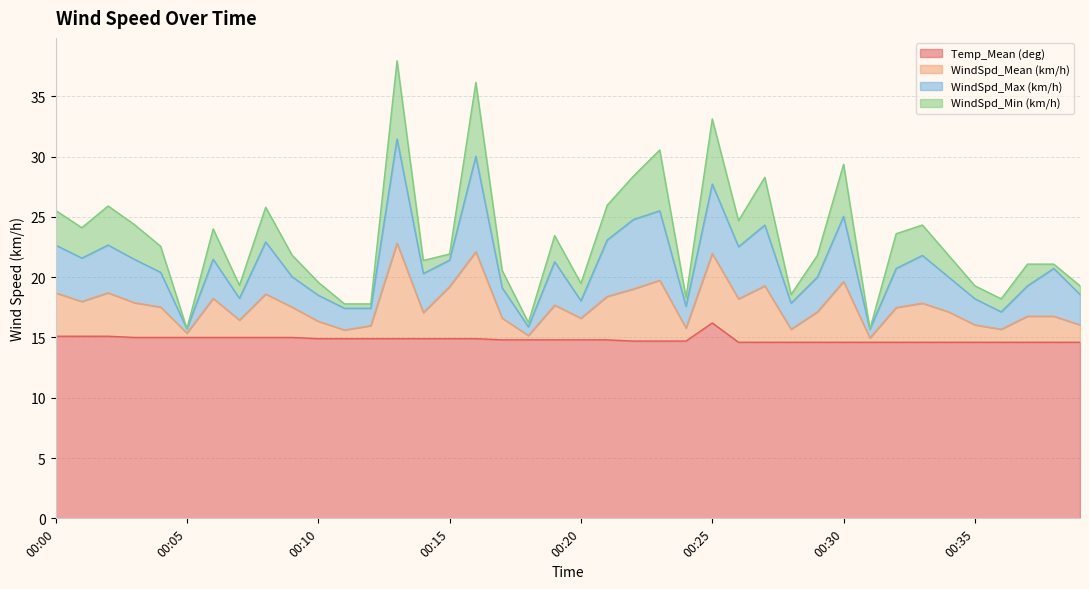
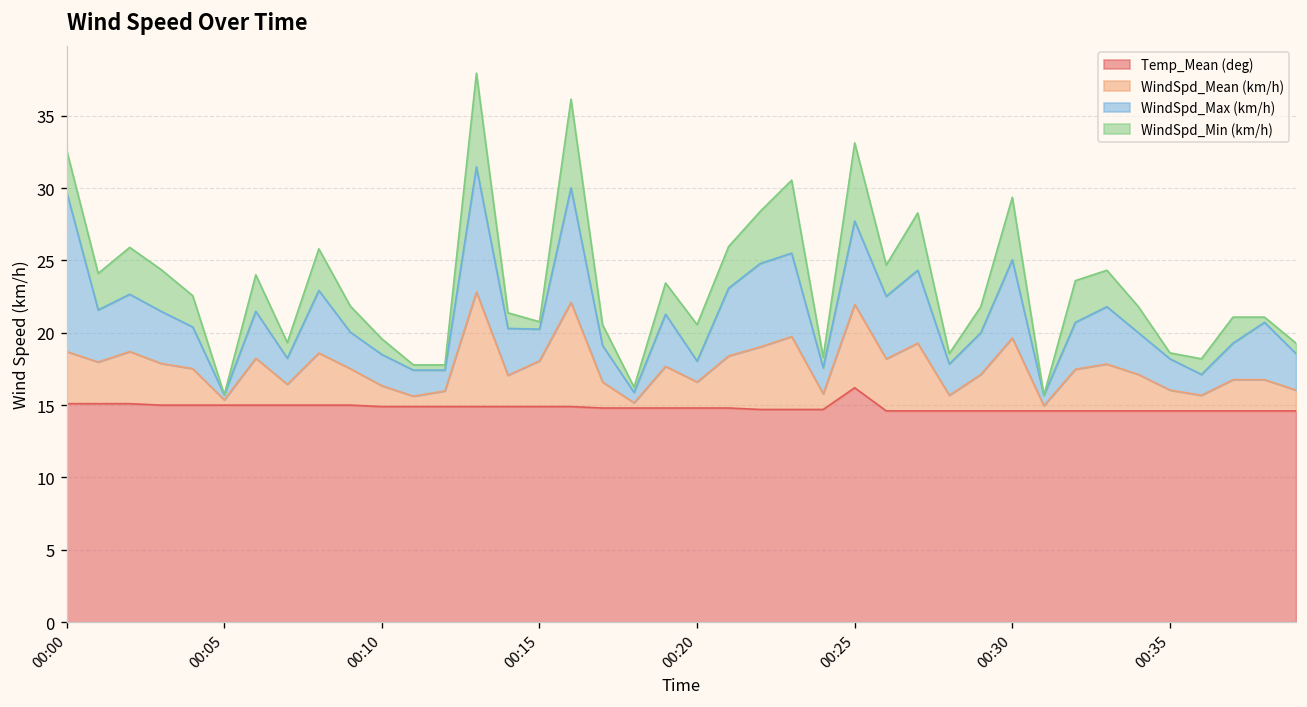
WindSpd_Max (km/h), 00:00: 4.0 -> 11.0
WindSpd_Mean (km/h), 00:15: 4.3 -> 3.2
WindSpd_Min (km/h), 00:20: 1.4 -> 2.5
WindSpd_Min (km/h), 00:35: 1.1 -> 0.4
